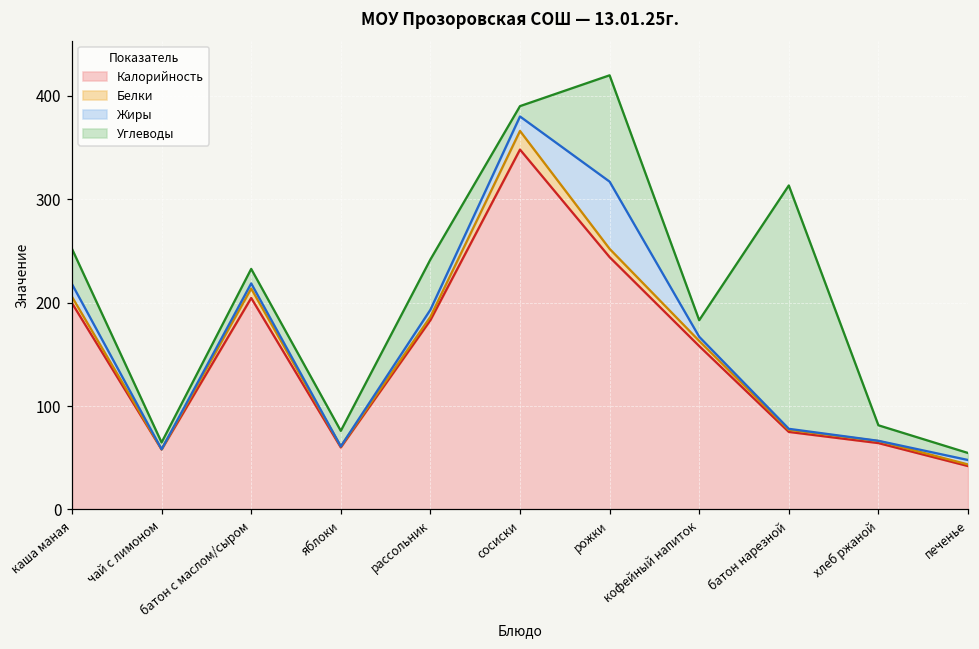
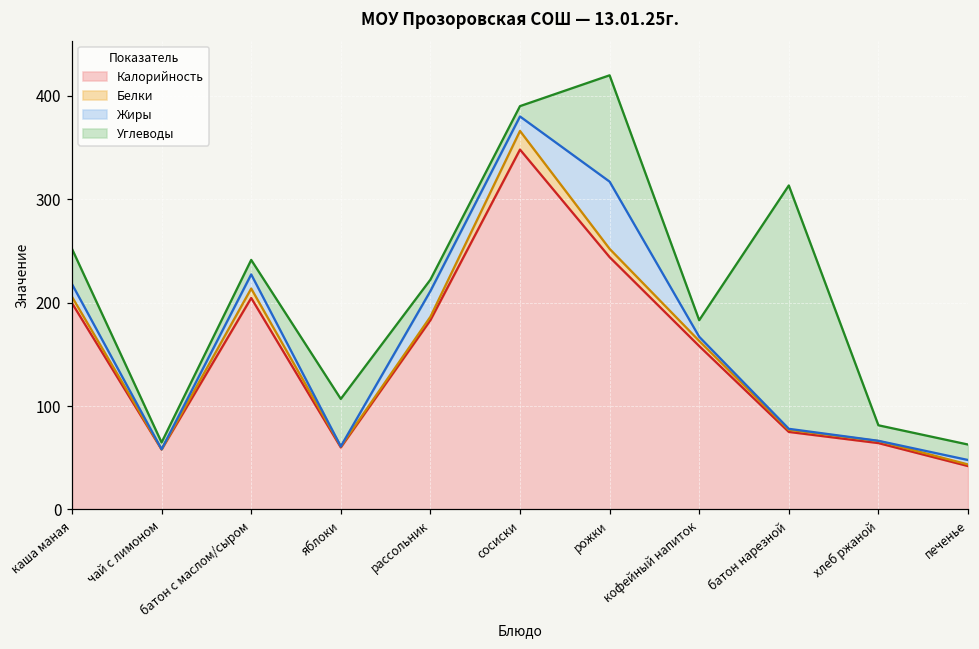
Жиры, батон с маслом/сыром: 5 -> 14
Углеводы, яблоки: 20 -> 50
Жиры, рассольник: 10 -> 20
Углеводы, рассольник: 50 -> 10
Углеводы, печенье: 7 -> 15
